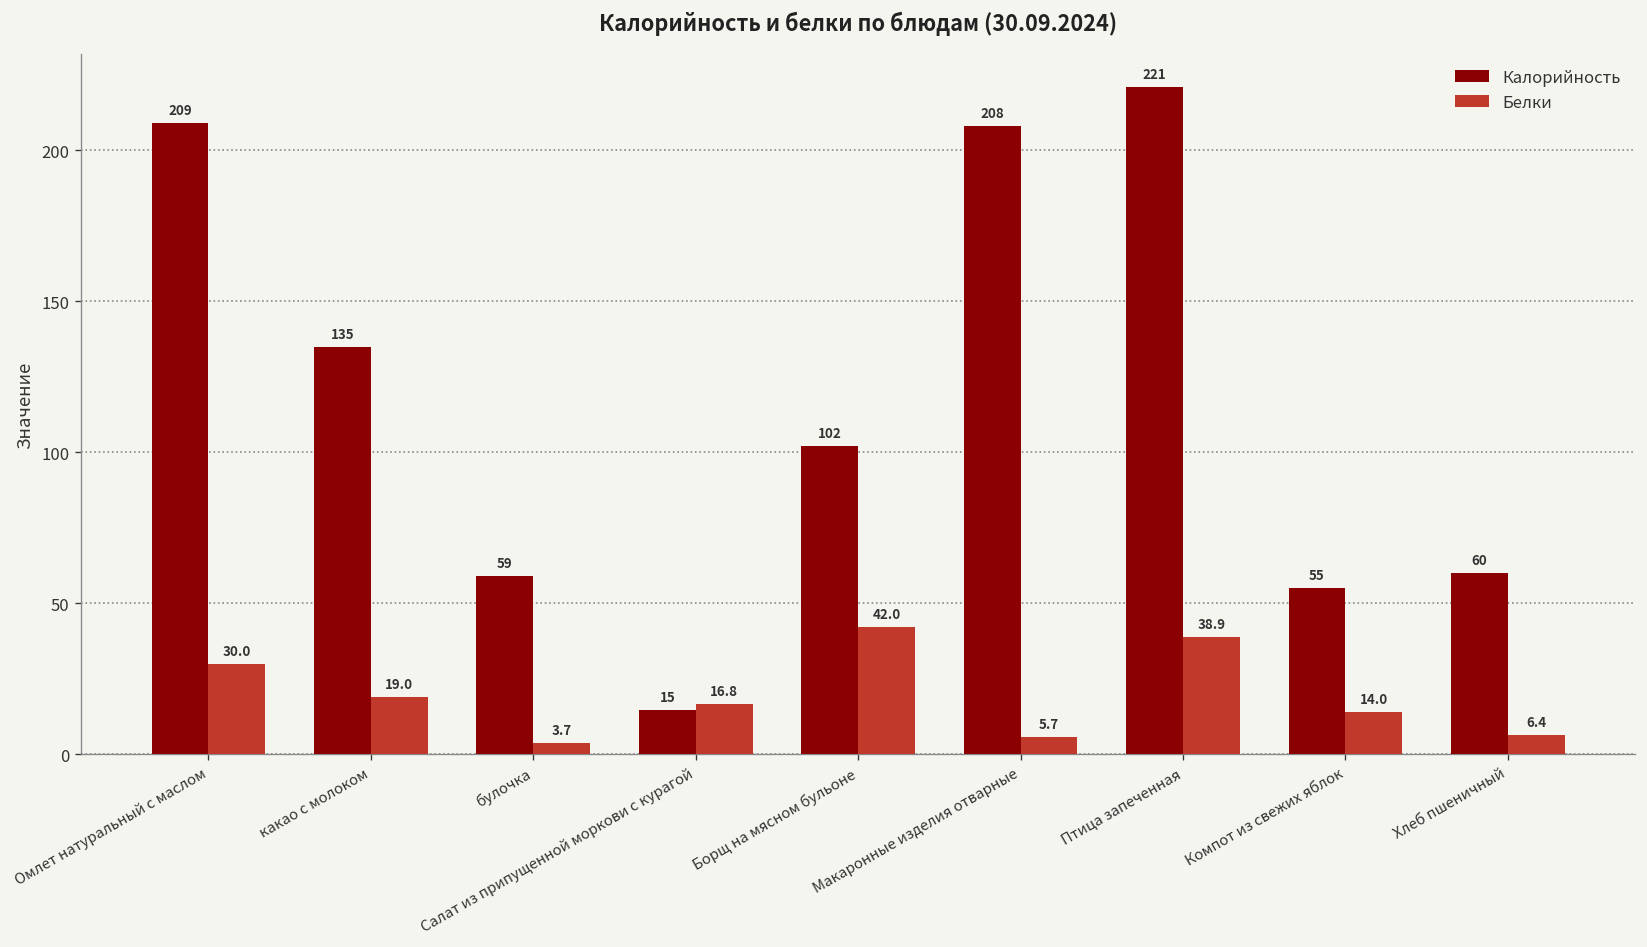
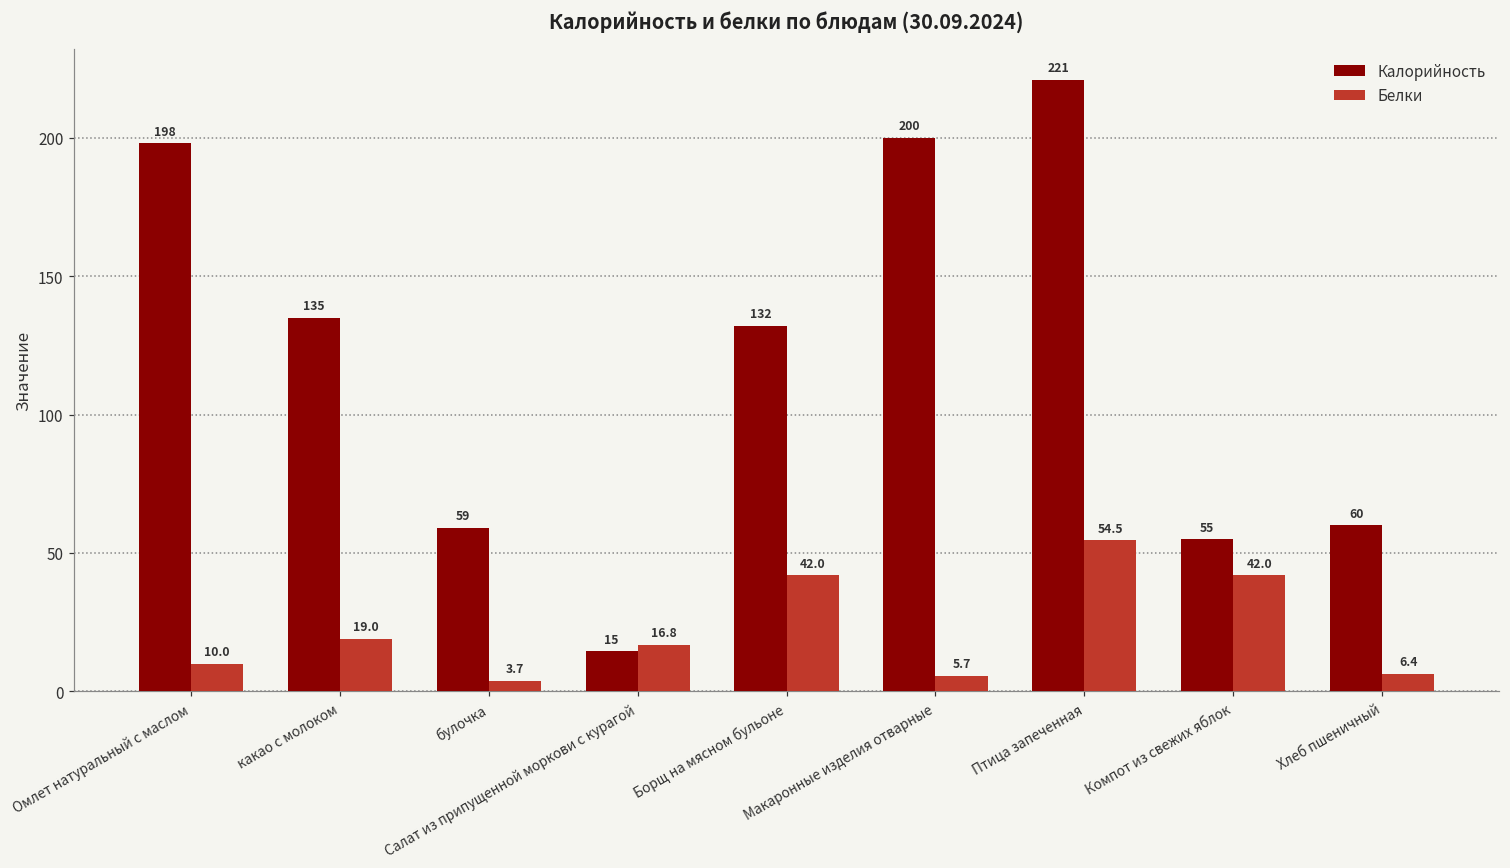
Калорийность, Омлет натуральный с маслом: 209 -> 198
Белки, Омлет натуральный с маслом: 30.0 -> 10.0
Калорийность, Борщ на мясном бульоне: 102 -> 132
Калорийность, Макаронные изделия отварные: 208 -> 200
Белки, Птица запеченная: 38.9 -> 54.5
Белки, Компот из свежих яблок: 14.0 -> 42.0
